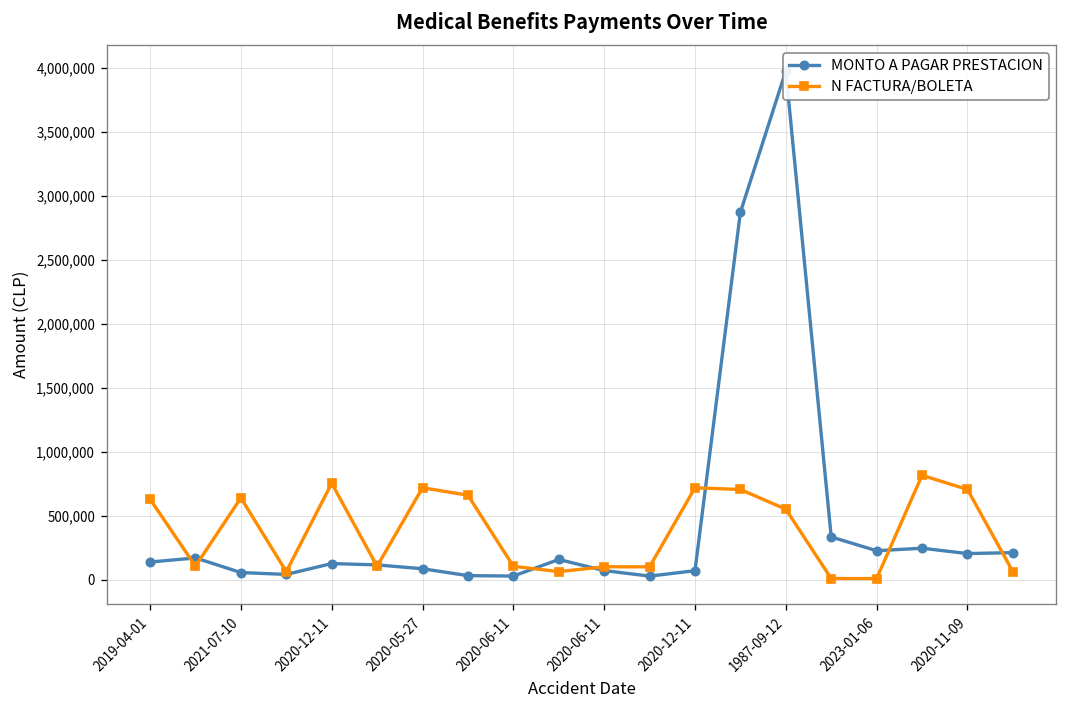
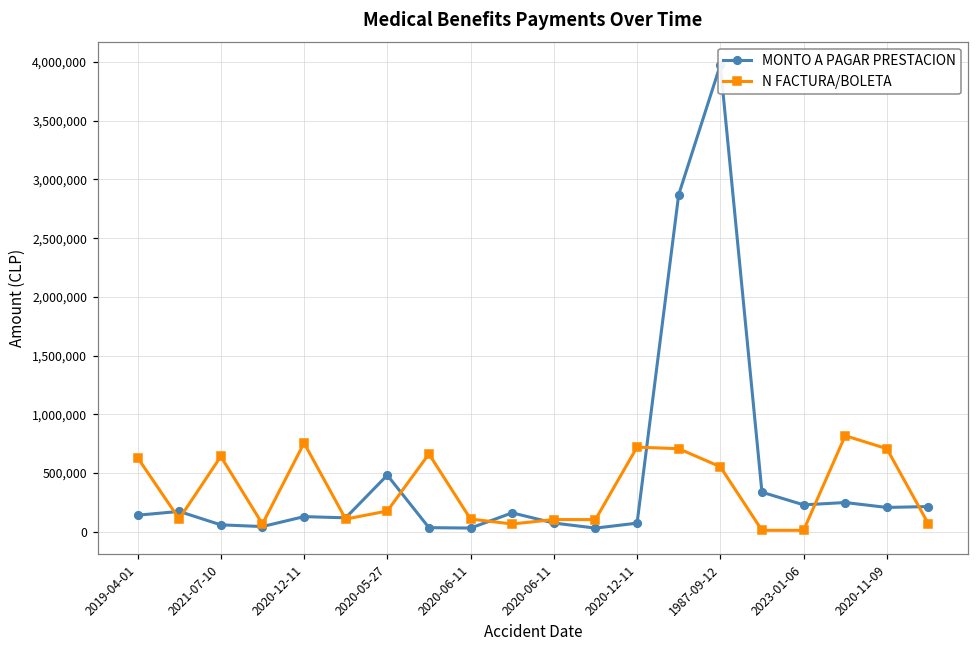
MONTO A PAGAR PRESTACION, 2020-05-27: 90,000 -> 480,000
N FACTURA/BOLETA, 2020-05-27: 720,000 -> 180,000
